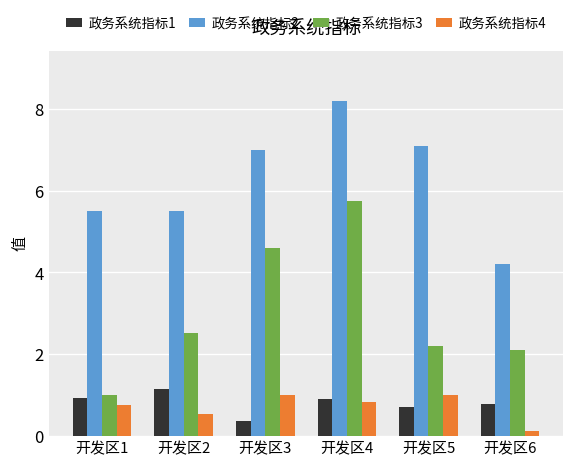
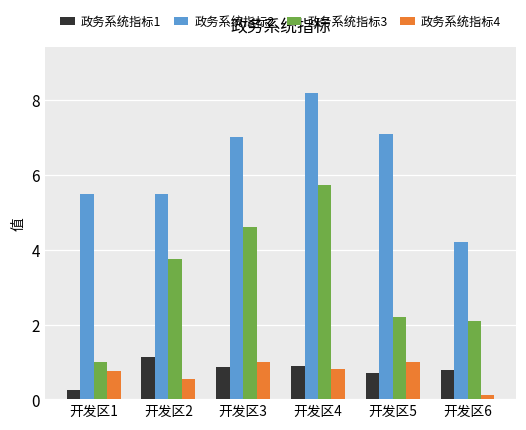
政务系统指标1, 开发区1: 0.9 -> 0.3
政务系统指标3, 开发区2: 2.5 -> 3.7
政务系统指标1, 开发区3: 0.4 -> 0.9
